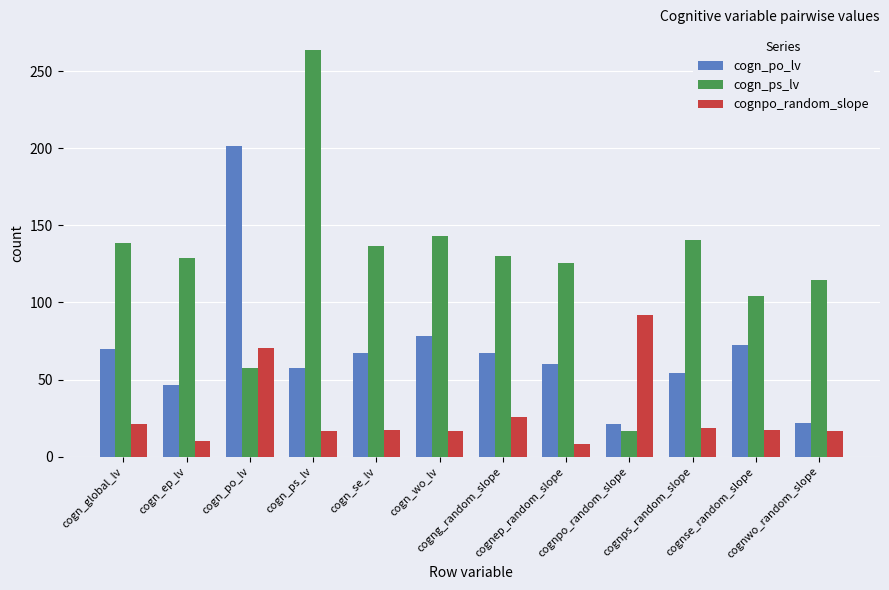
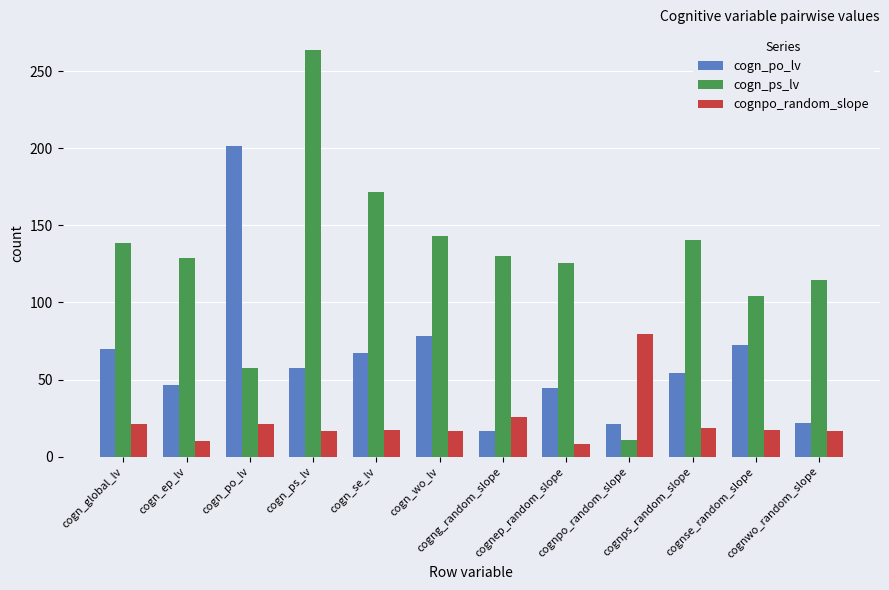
cognpo_random_slope, cogn_po_lv: 71 -> 21
cogn_ps_lv, cogn_se_lv: 137 -> 172
cogn_po_lv, cogng_random_slope: 68 -> 17
cogn_po_lv, cognep_random_slope: 60 -> 45
cogn_ps_lv, cognpo_random_slope: 17 -> 11
cognpo_random_slope, cognpo_random_slope: 92 -> 80
